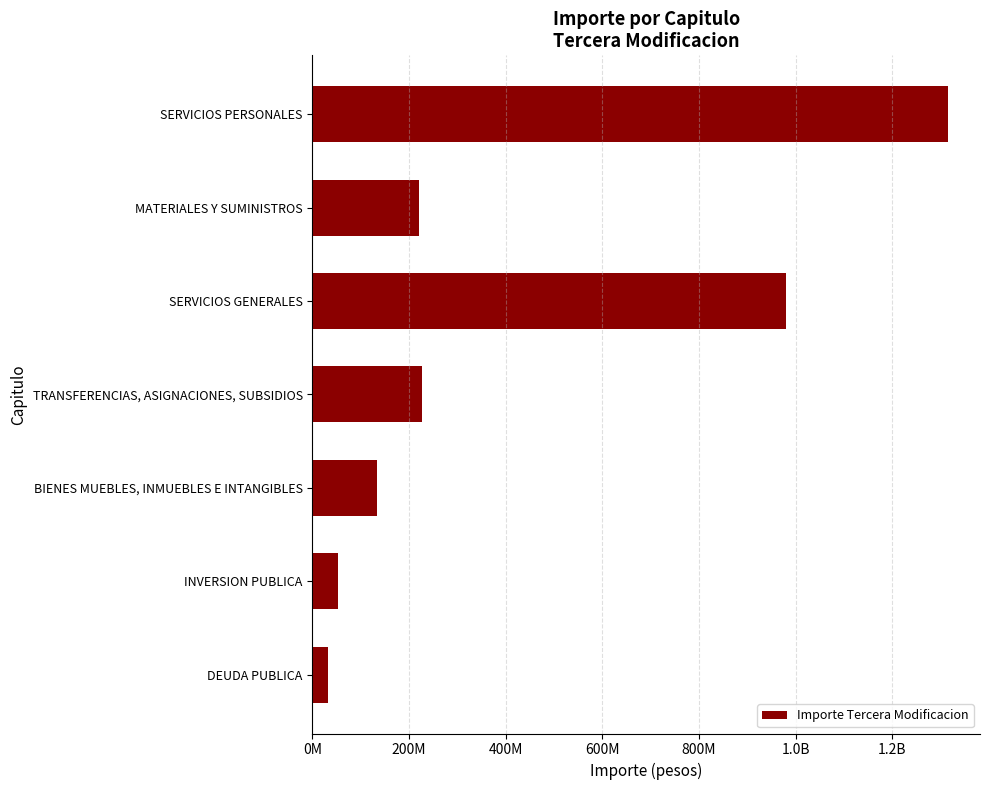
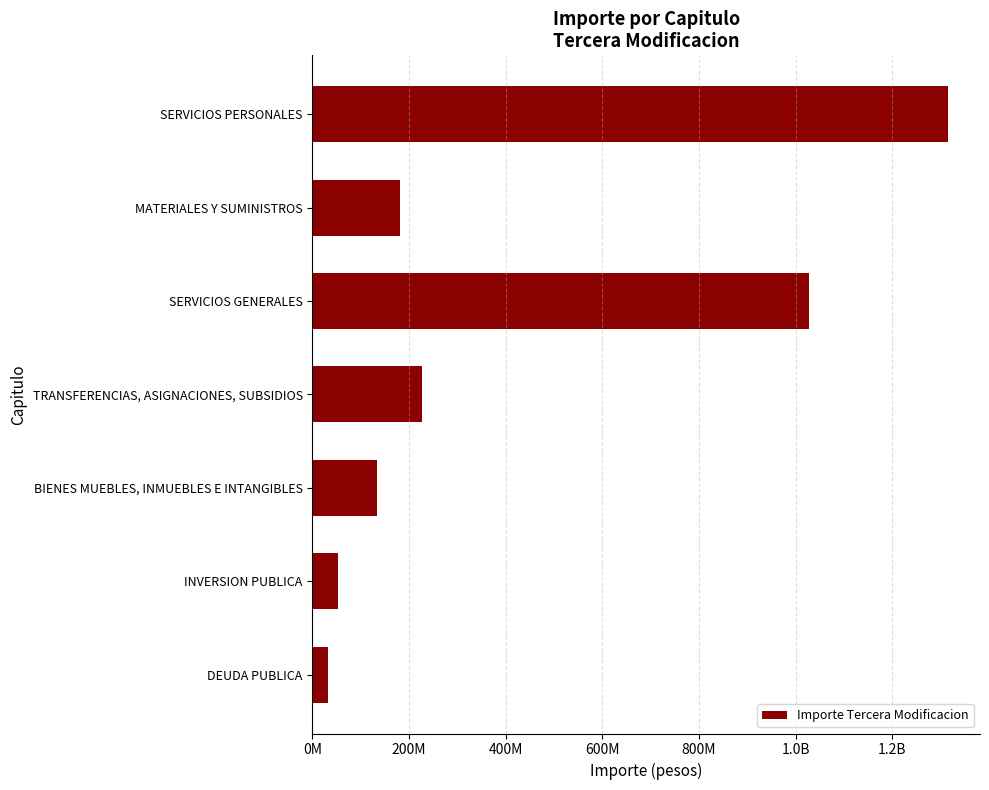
MATERIALES Y SUMINISTROS: 220000000 -> 180000000
SERVICIOS GENERALES: 980000000 -> 1030000000
